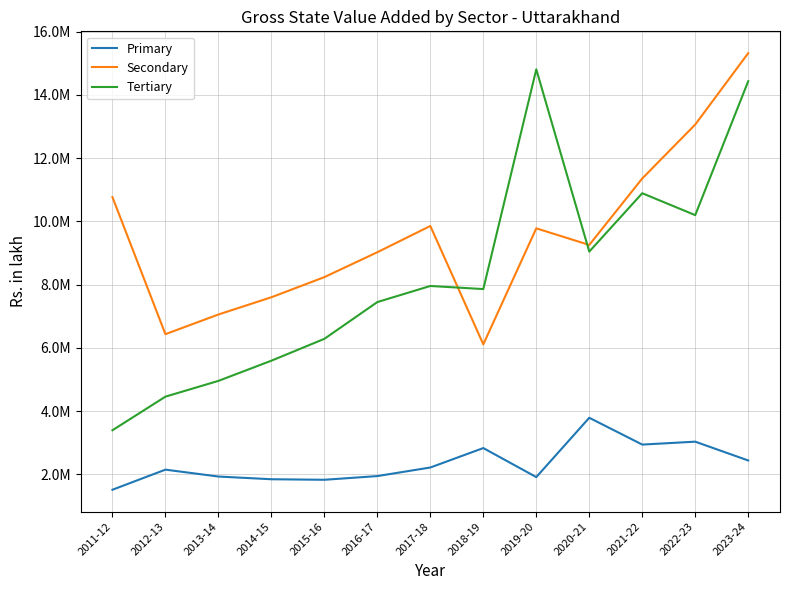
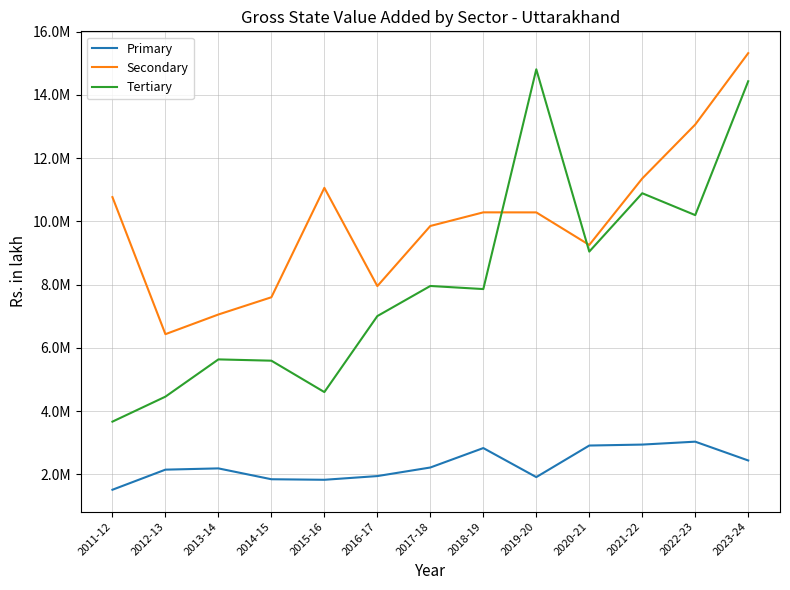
Tertiary, 2011-12: 3400000 -> 3700000
Primary, 2013-14: 1900000 -> 2200000
Tertiary, 2013-14: 5000000 -> 5600000
Secondary, 2015-16: 8200000 -> 11100000
Tertiary, 2015-16: 6300000 -> 4600000
Secondary, 2016-17: 9000000 -> 8000000
Tertiary, 2016-17: 7500000 -> 7000000
Secondary, 2018-19: 6100000 -> 10300000
Secondary, 2019-20: 9800000 -> 10300000
Primary, 2020-21: 3800000 -> 2900000
